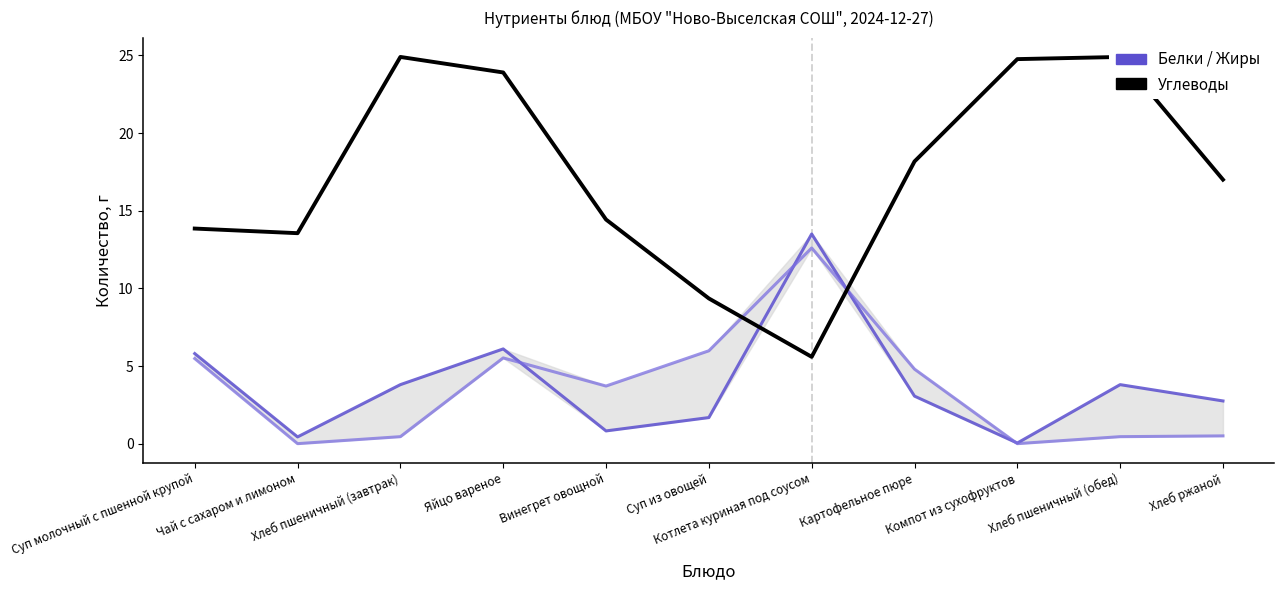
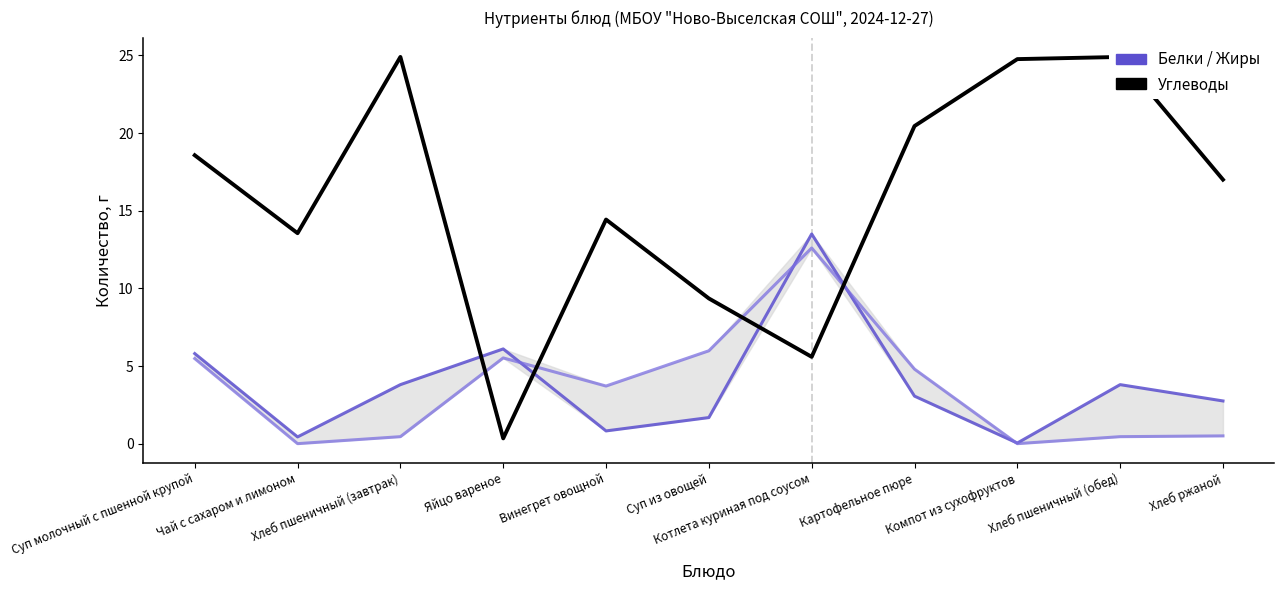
Углеводы, Суп молочный с пшенной крупой: 13.9 -> 18.6
Углеводы, Яйцо вареное: 23.9 -> 0.3
Углеводы, Картофельное пюре: 18.2 -> 20.5
